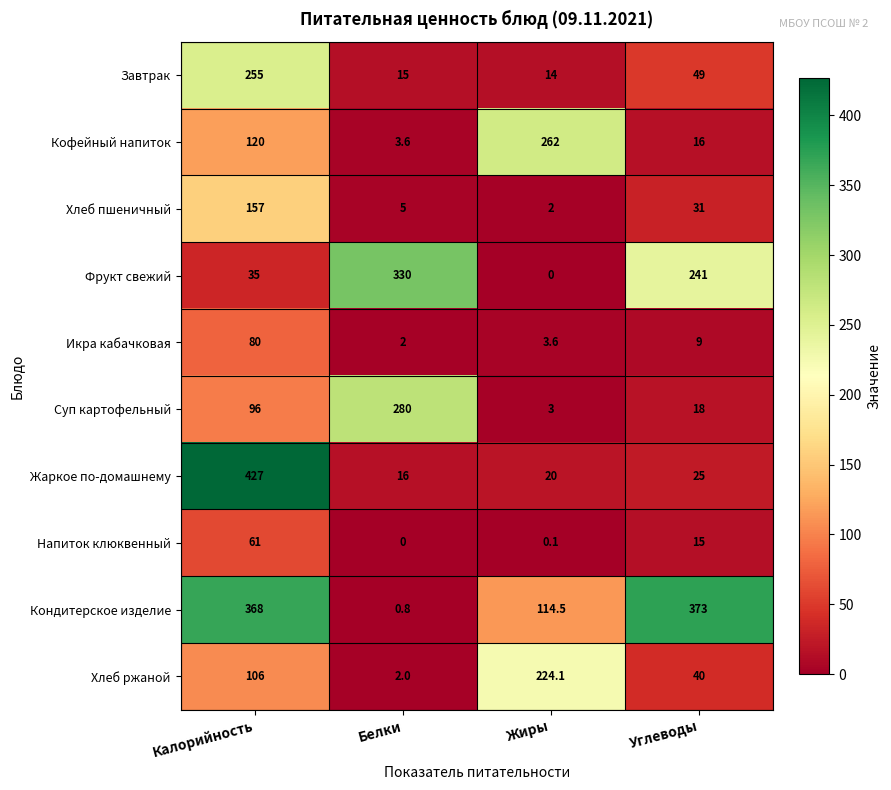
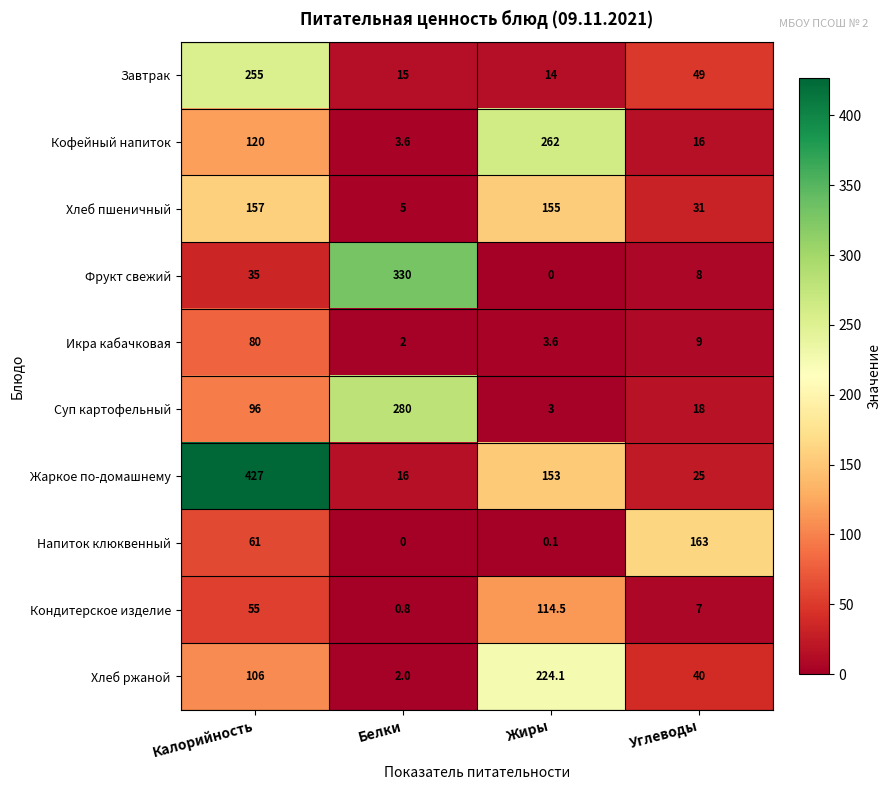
Хлеб пшеничный, Жиры: 2 -> 155
Фрукт свежий, Углеводы: 241 -> 8
Жаркое по-домашнему, Жиры: 20 -> 153
Напиток клюквенный, Углеводы: 15 -> 163
Кондитерское изделие, Калорийность: 368 -> 55
Кондитерское изделие, Углеводы: 373 -> 7
